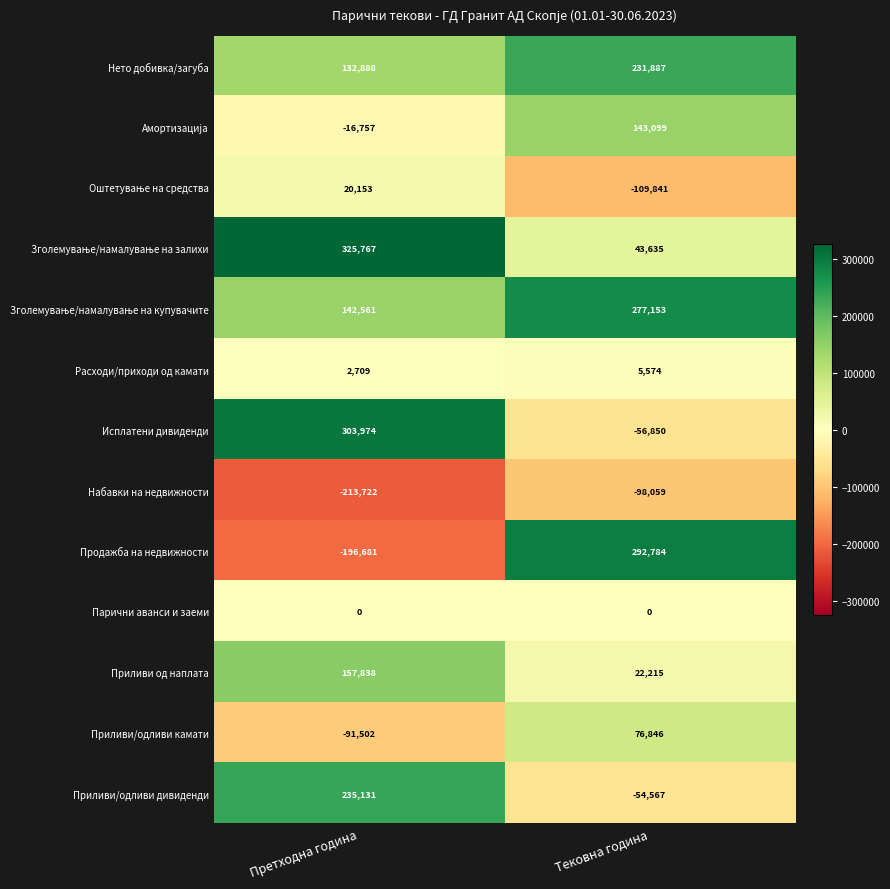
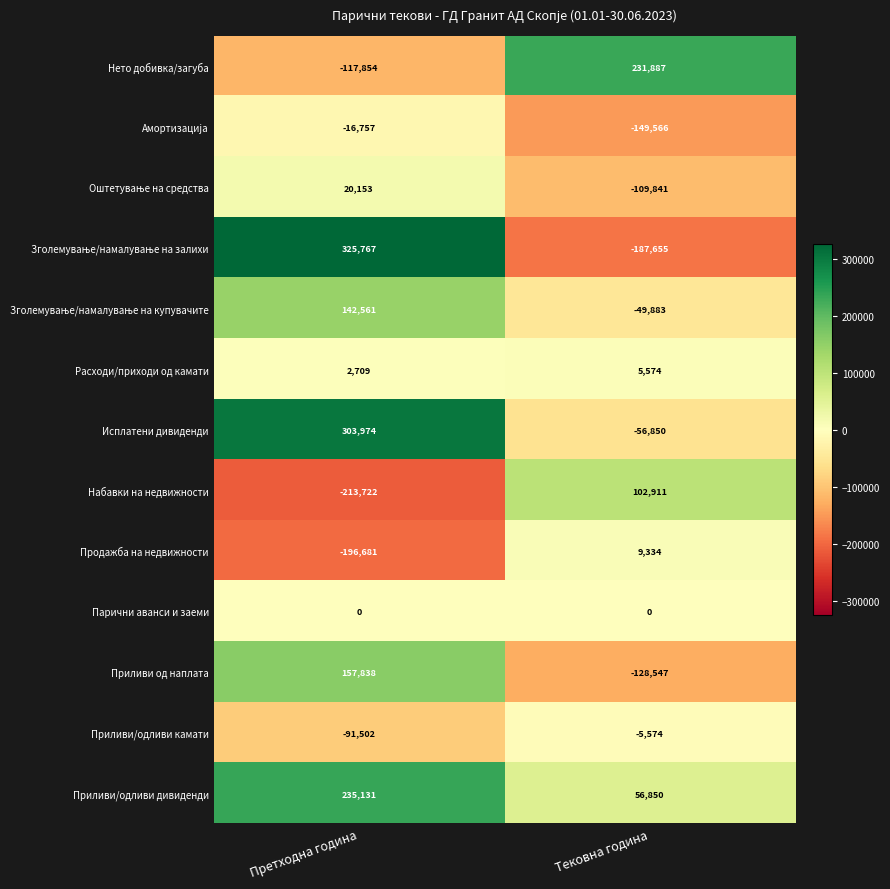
Нето добивка/загуба, Претходна година: 132,888 -> -117,854
Амортизација, Тековна година: 143,099 -> -149,566
Зголемување/намалување на залихи, Тековна година: 43,635 -> -187,655
Зголемување/намалување на купувачите, Тековна година: 277,153 -> -49,883
Набавки на недвижности, Тековна година: -98,059 -> 102,911
Продажба на недвижности, Тековна година: 292,784 -> 9,334
Приливи од наплата, Тековна година: 22,215 -> -128,547
Приливи/одливи камати, Тековна година: 76,846 -> -5,574
Приливи/одливи дивиденди, Тековна година: -54,567 -> 56,850
